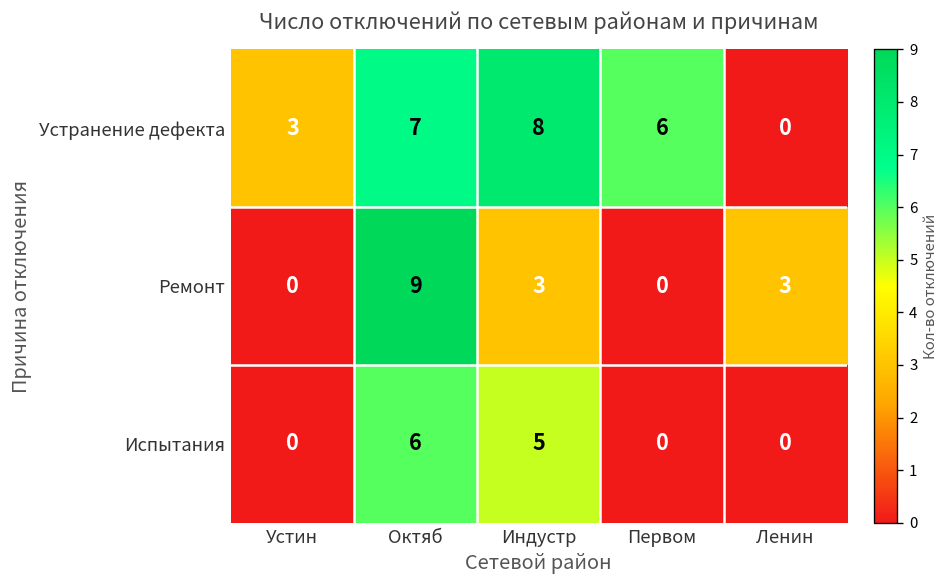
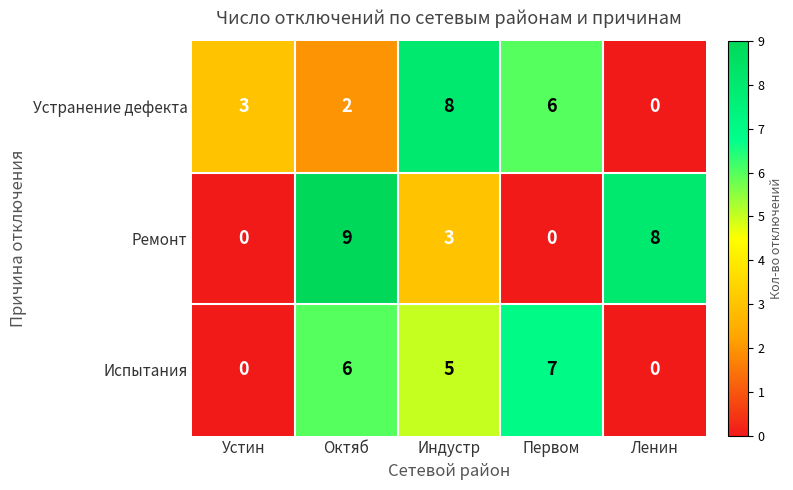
Устранение дефекта, Октяб: 7 -> 2
Ремонт, Ленин: 3 -> 8
Испытания, Первом: 0 -> 7
